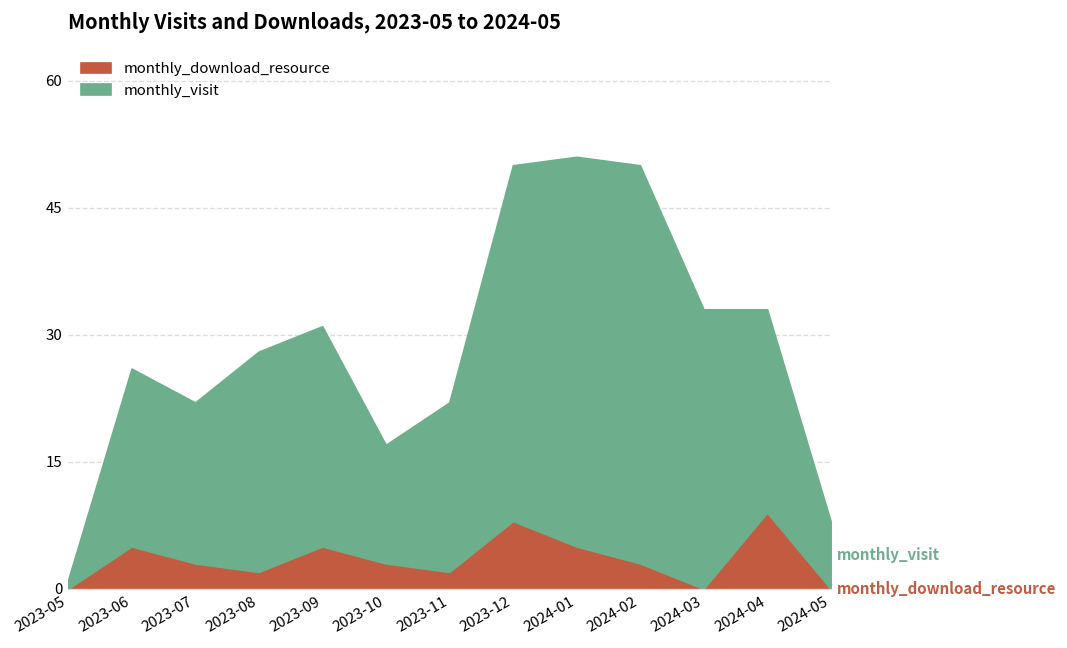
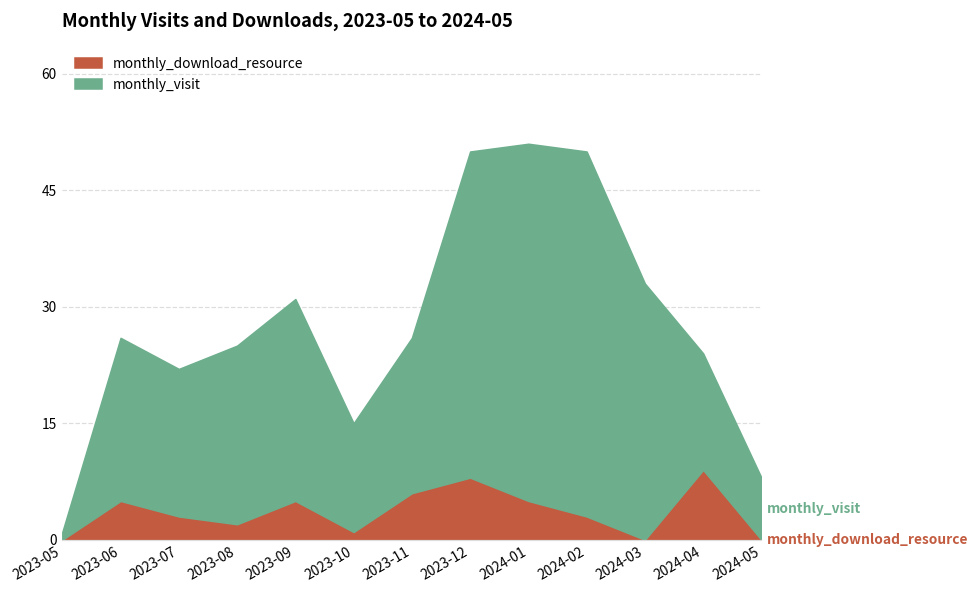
monthly_visit, 2023-08: 26 -> 23
monthly_download_resource, 2023-10: 3 -> 1
monthly_download_resource, 2023-11: 2 -> 6
monthly_visit, 2024-04: 24 -> 15
